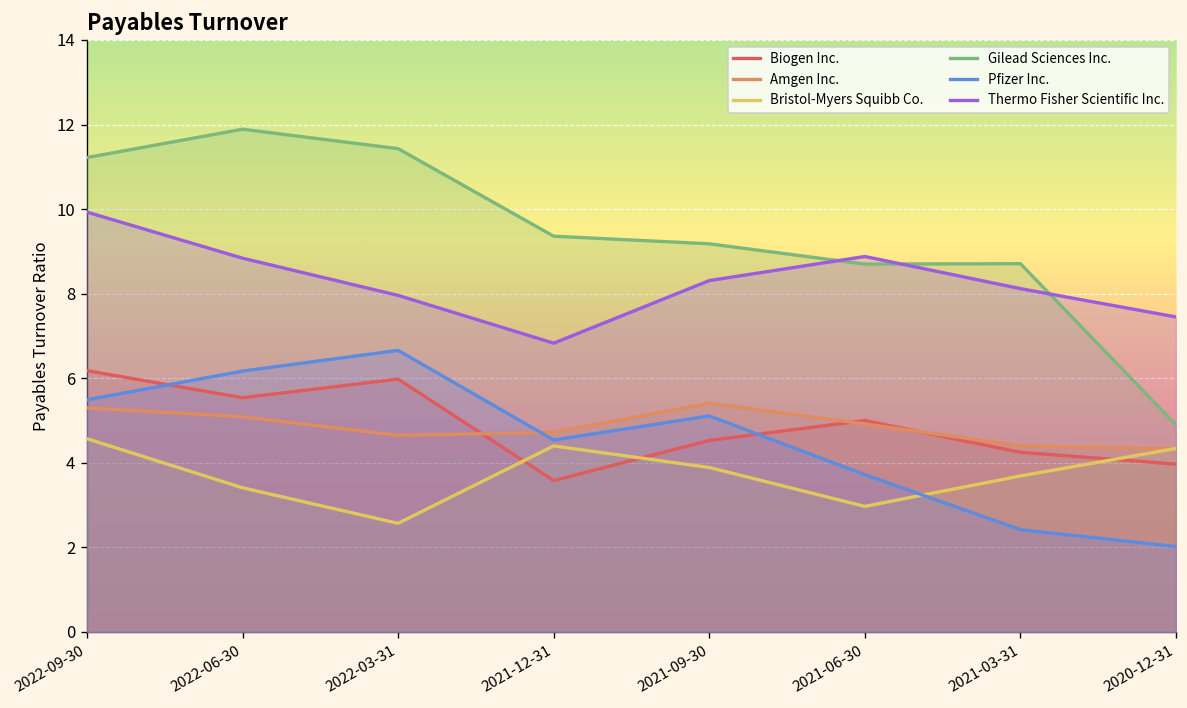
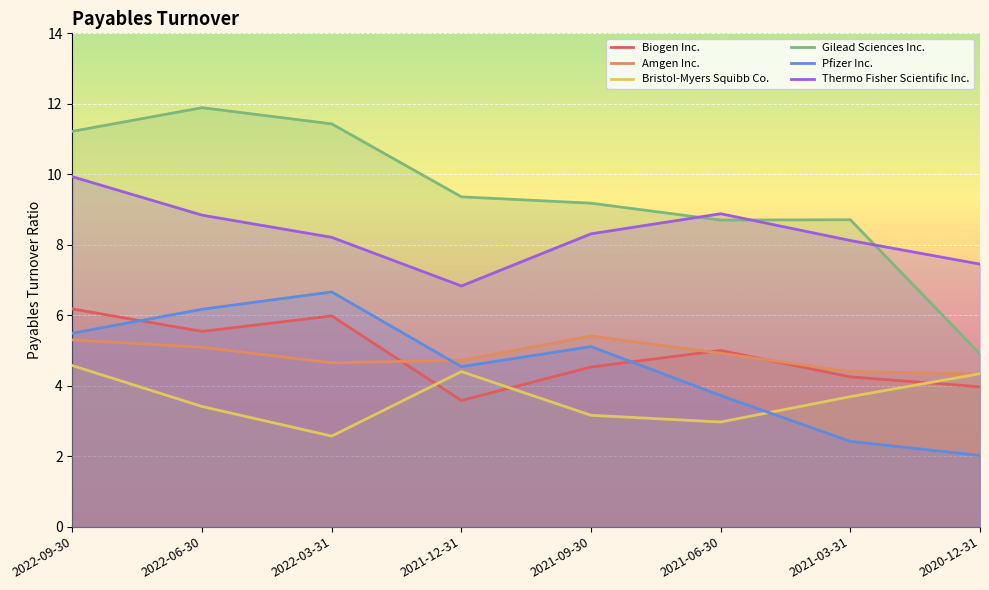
Thermo Fisher Scientific Inc., 2022-03-31: 8.0 -> 8.2
Bristol-Myers Squibb Co., 2021-09-30: 3.9 -> 3.2
